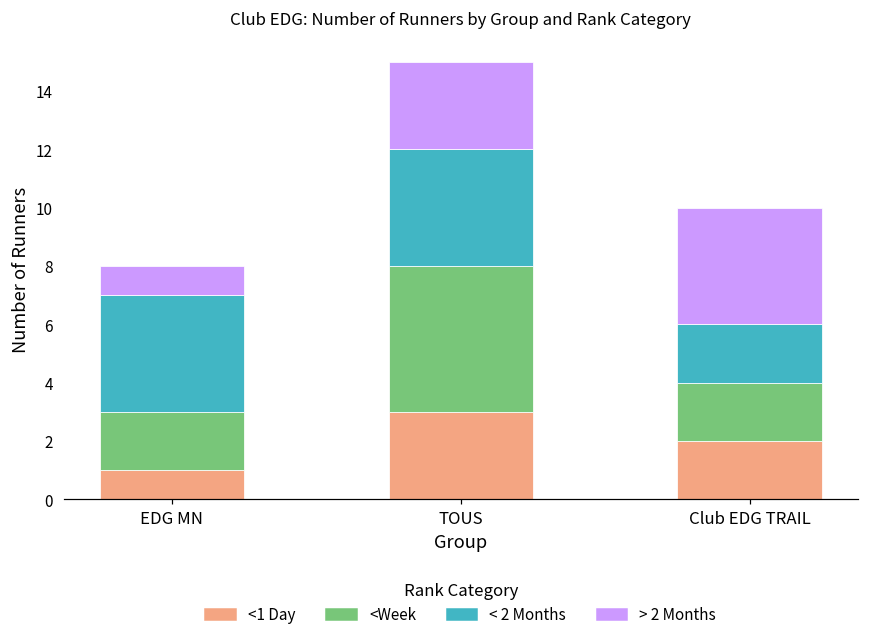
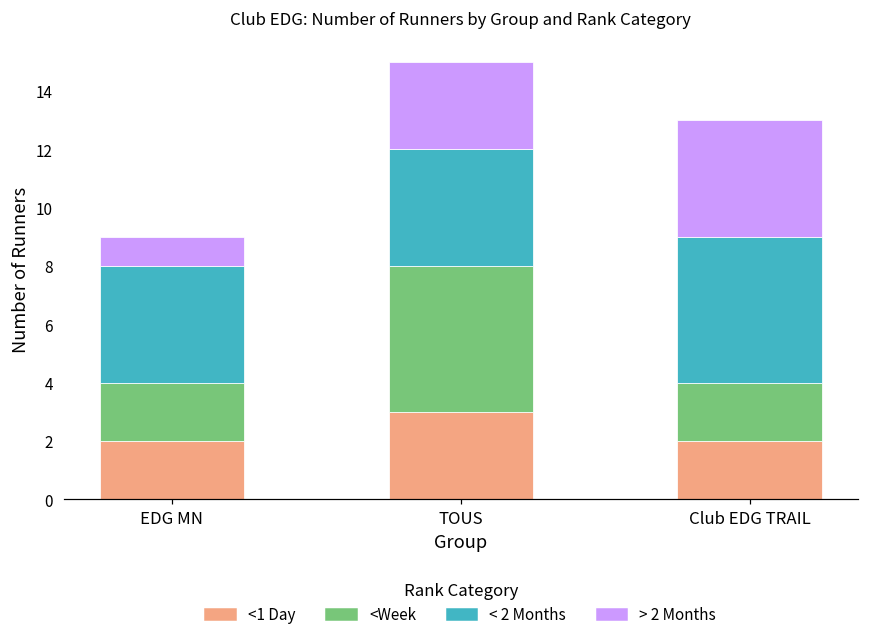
<1 Day, EDG MN: 1 -> 2
< 2 Months, Club EDG TRAIL: 2 -> 5
